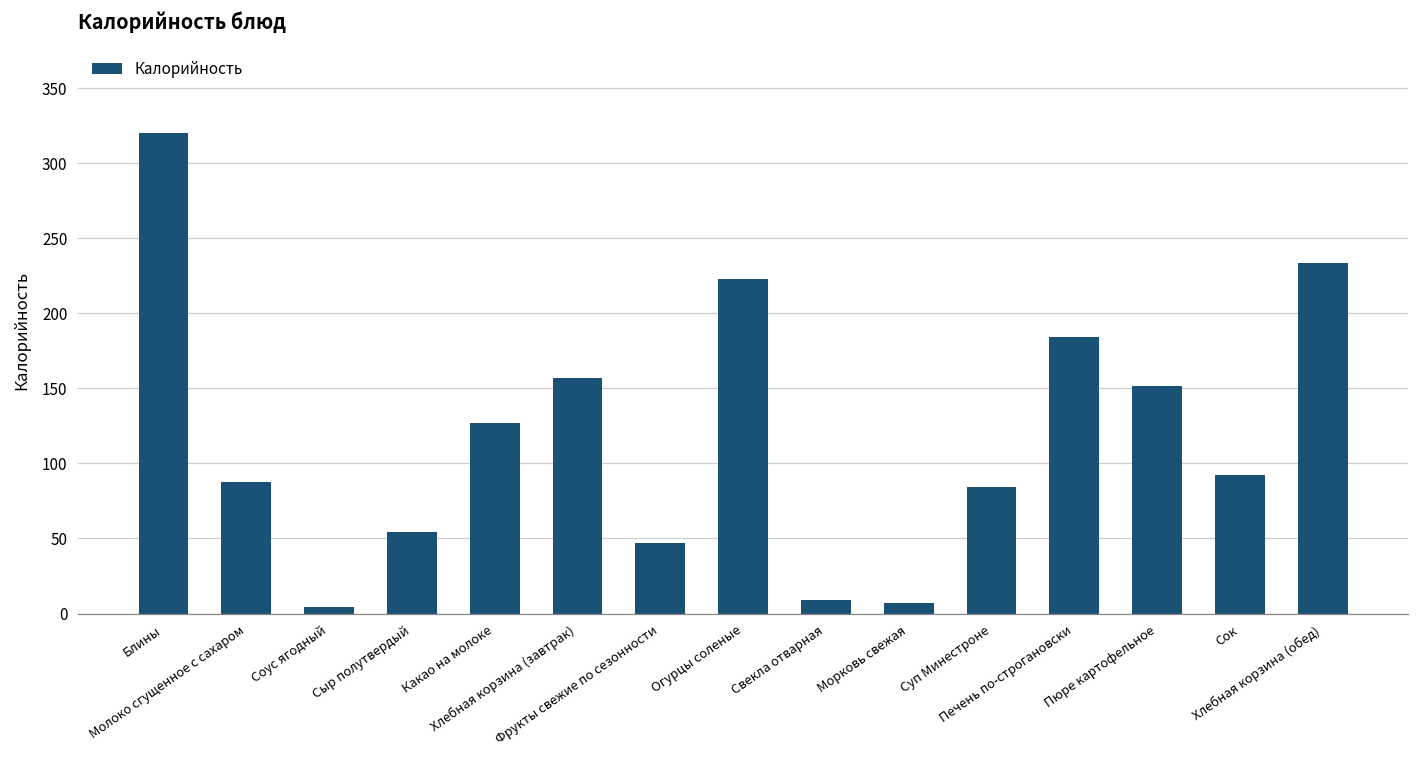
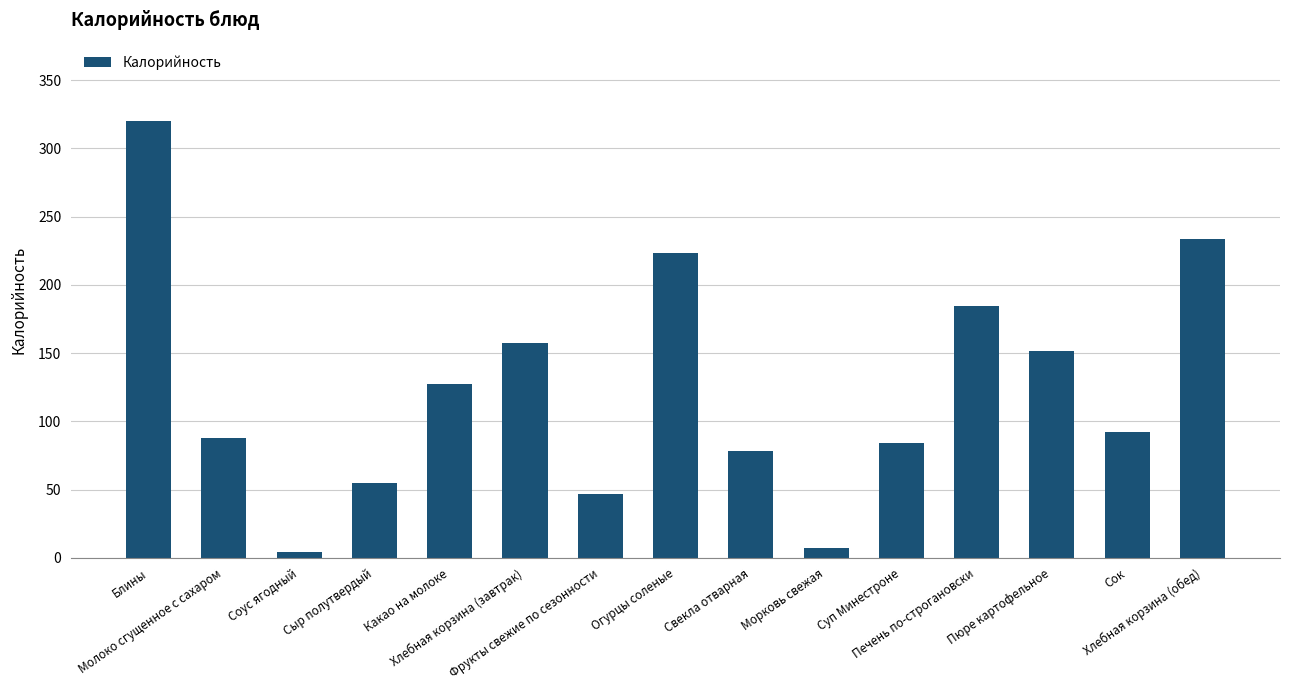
Свекла отварная: 9 -> 78
